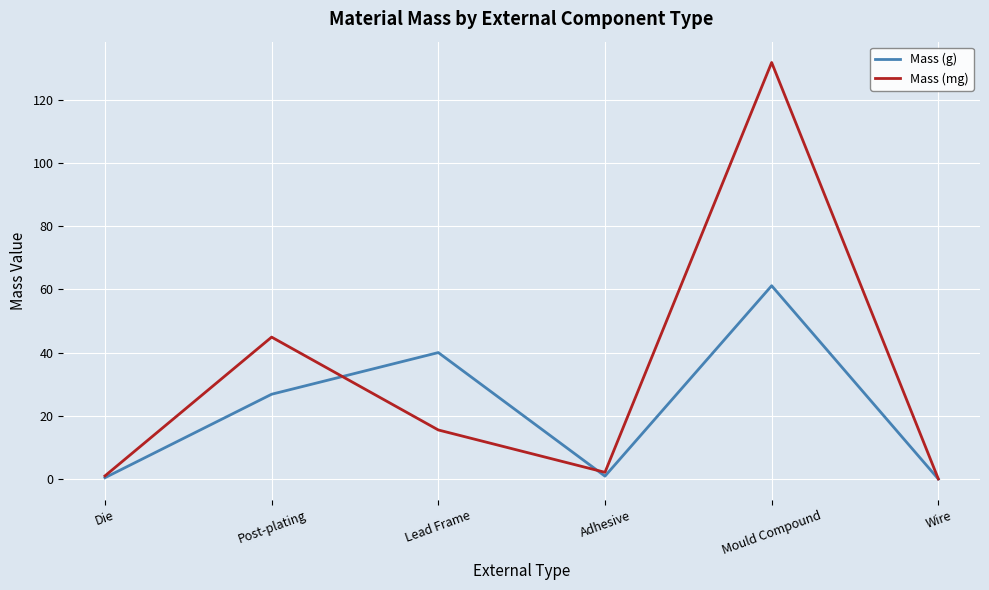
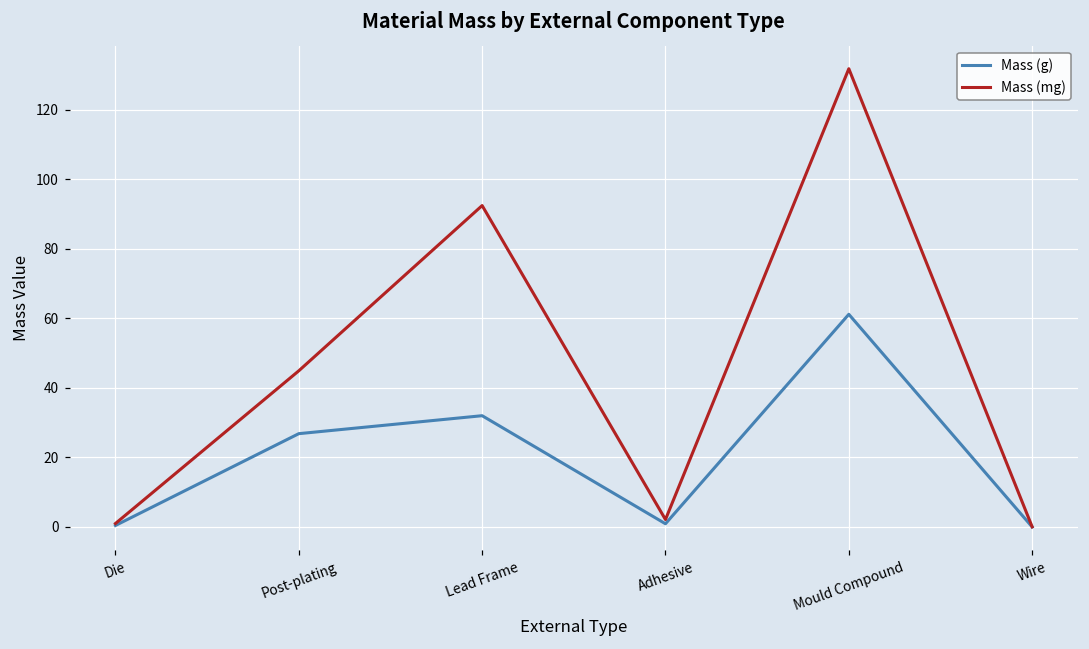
Mass (g), Lead Frame: 40 -> 32
Mass (mg), Lead Frame: 16 -> 92
